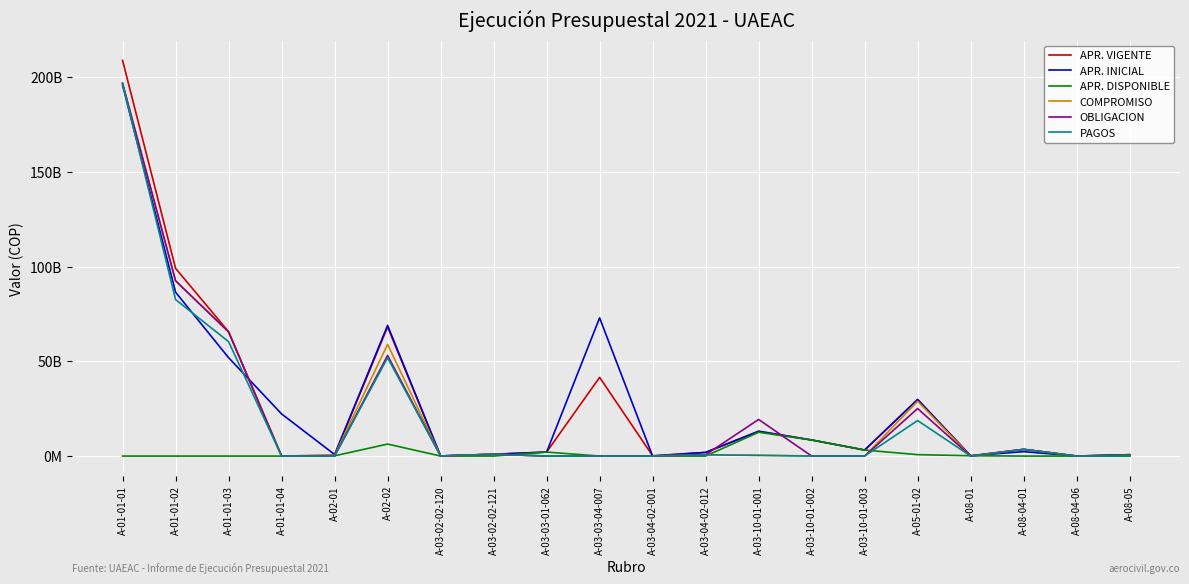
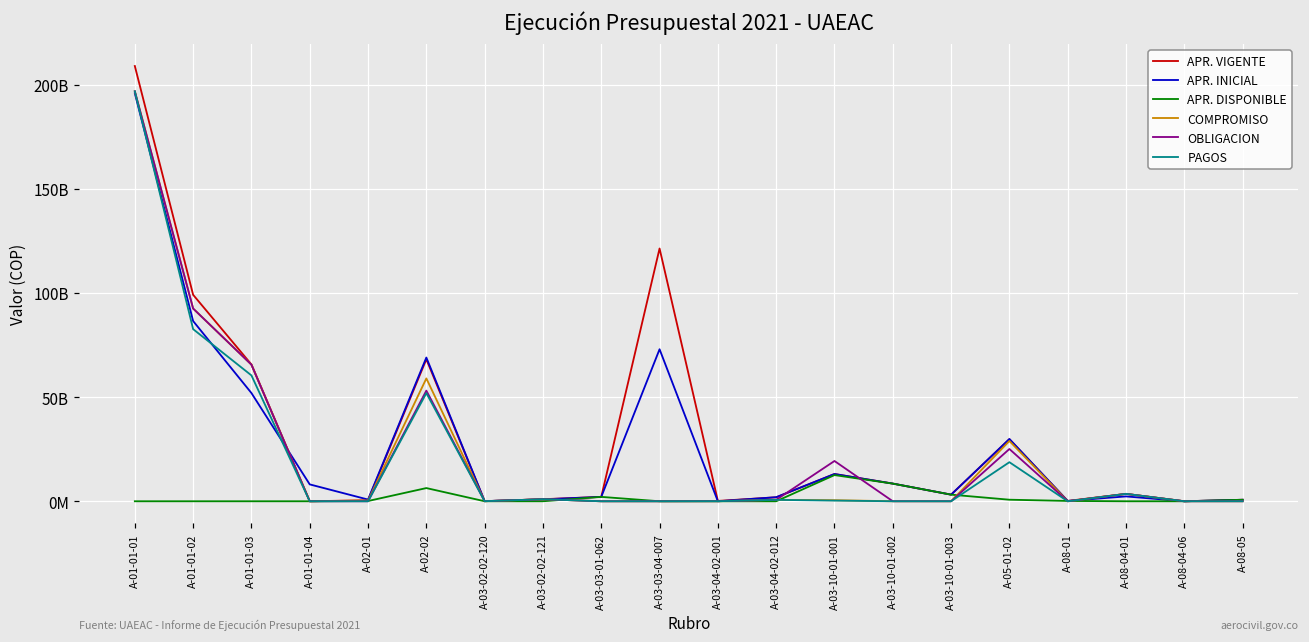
APR. INICIAL, A-01-01-04: 22000000000 -> 8000000000
APR. VIGENTE, A-03-03-04-007: 42000000000 -> 121000000000
